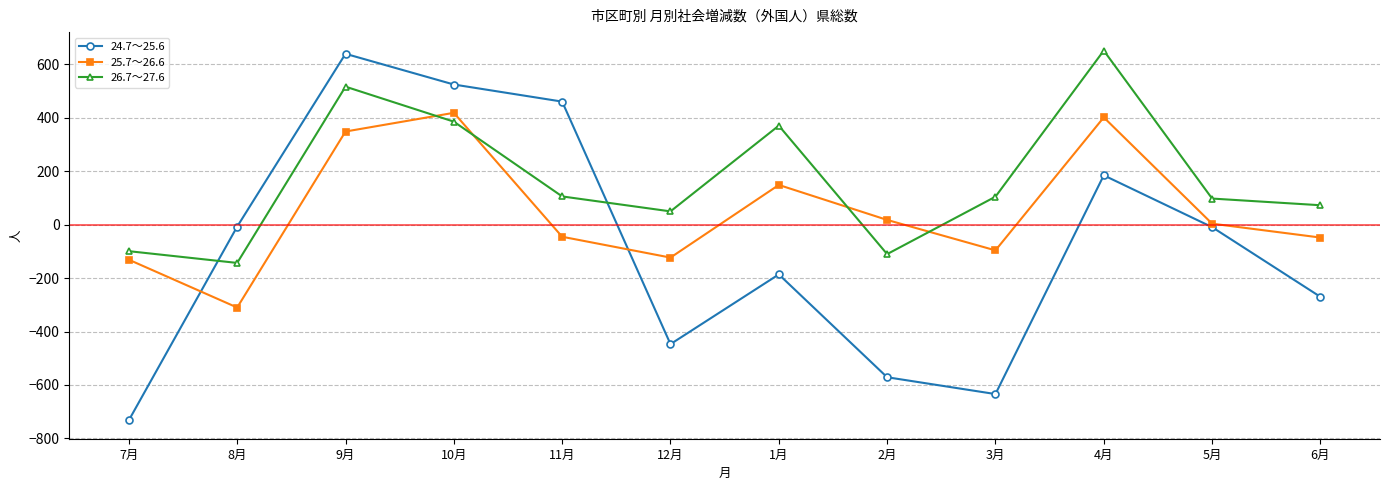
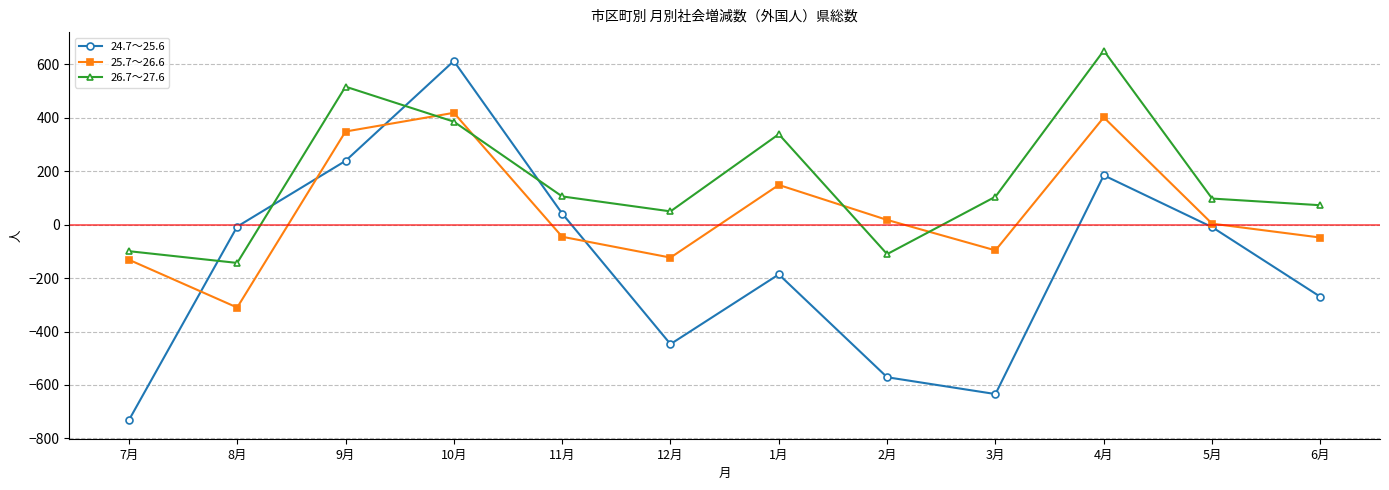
24.7～25.6, 9月: 640 -> 240
24.7～25.6, 10月: 530 -> 610
24.7～25.6, 11月: 460 -> 40
26.7～27.6, 1月: 370 -> 340
